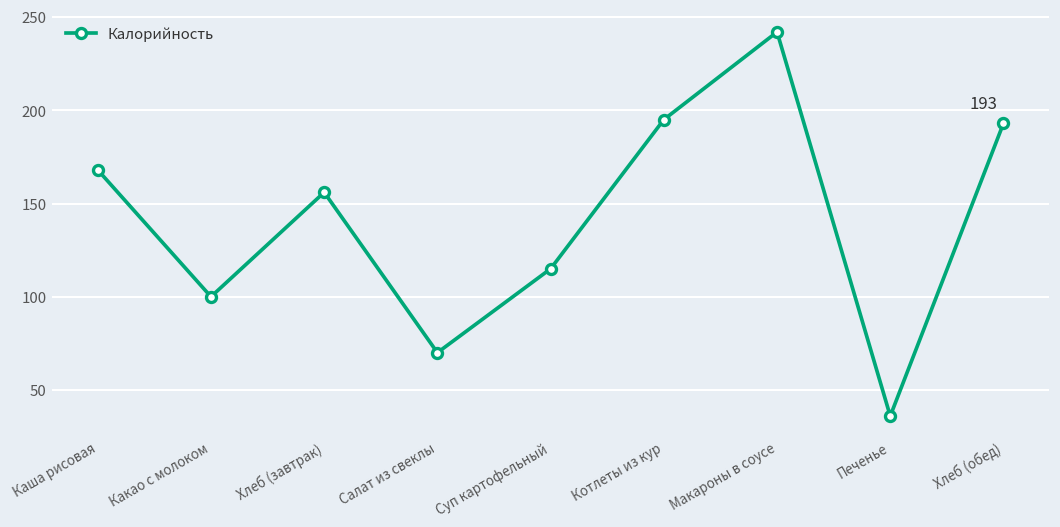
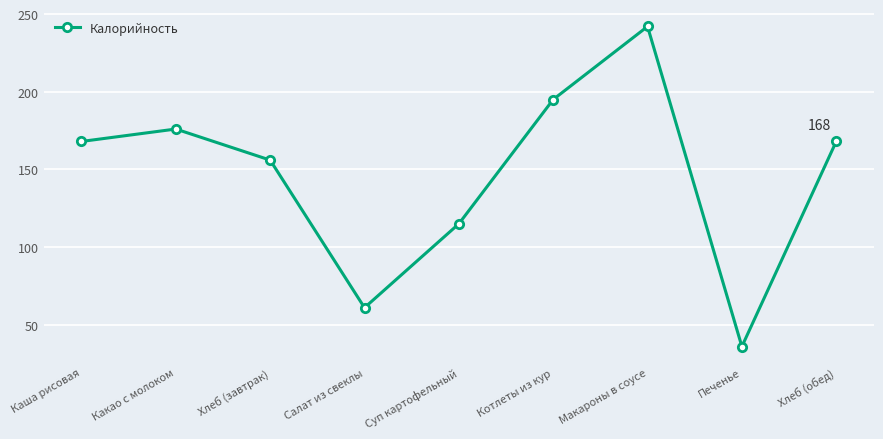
Какао с молоком: 100 -> 176
Салат из свеклы: 70 -> 61
Хлеб (обед): 193 -> 168
